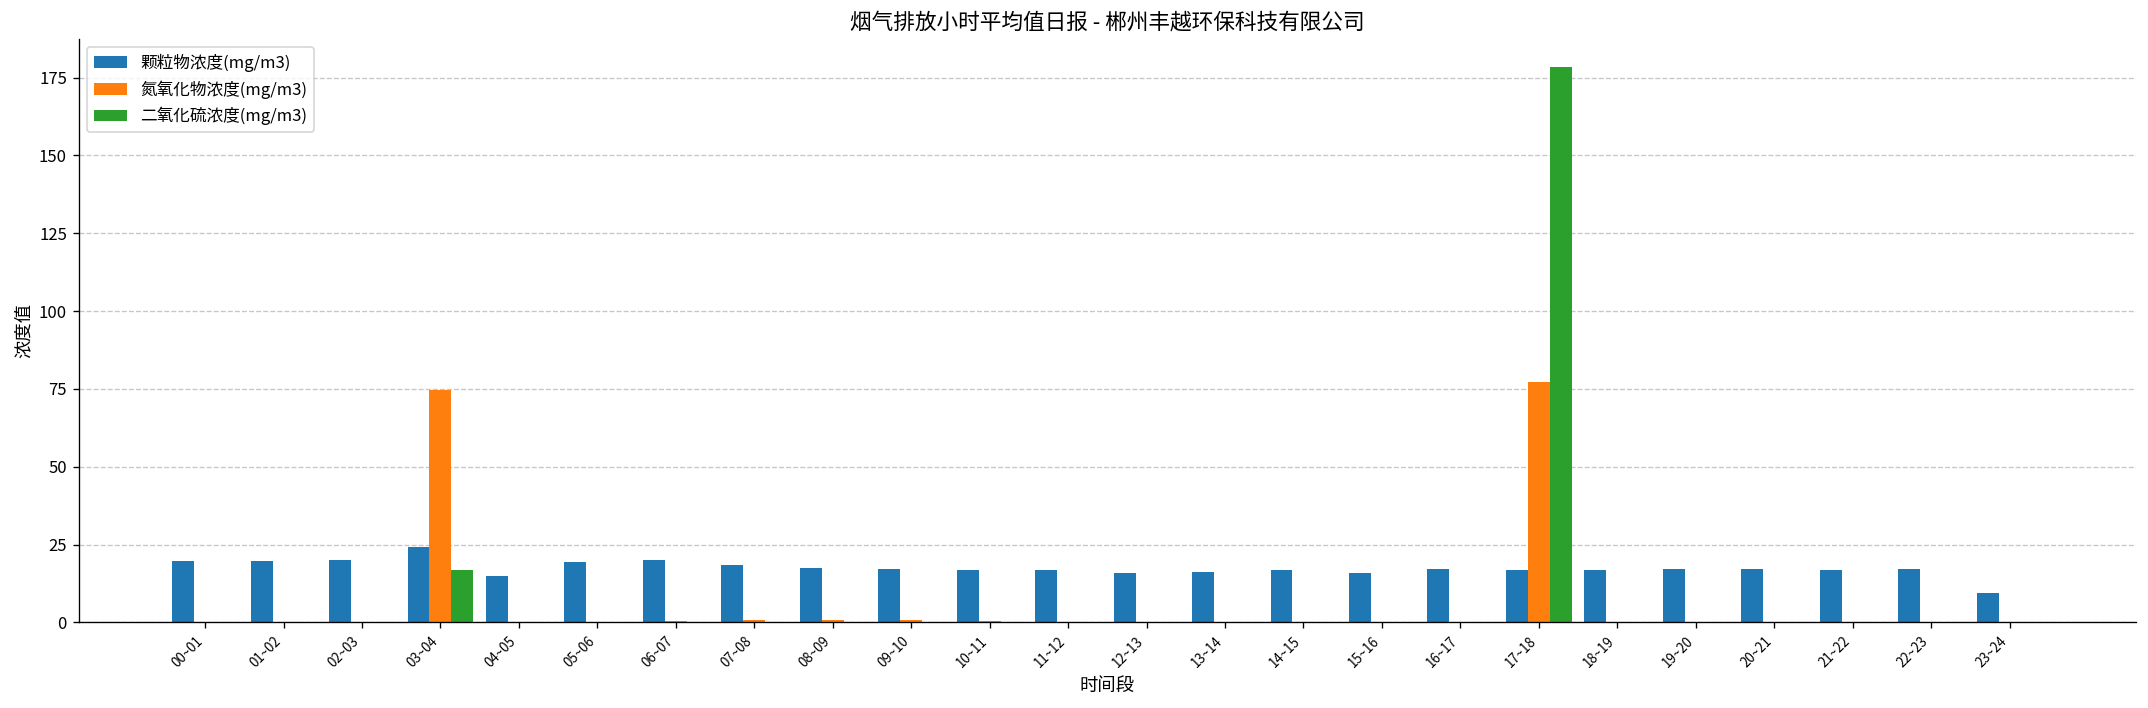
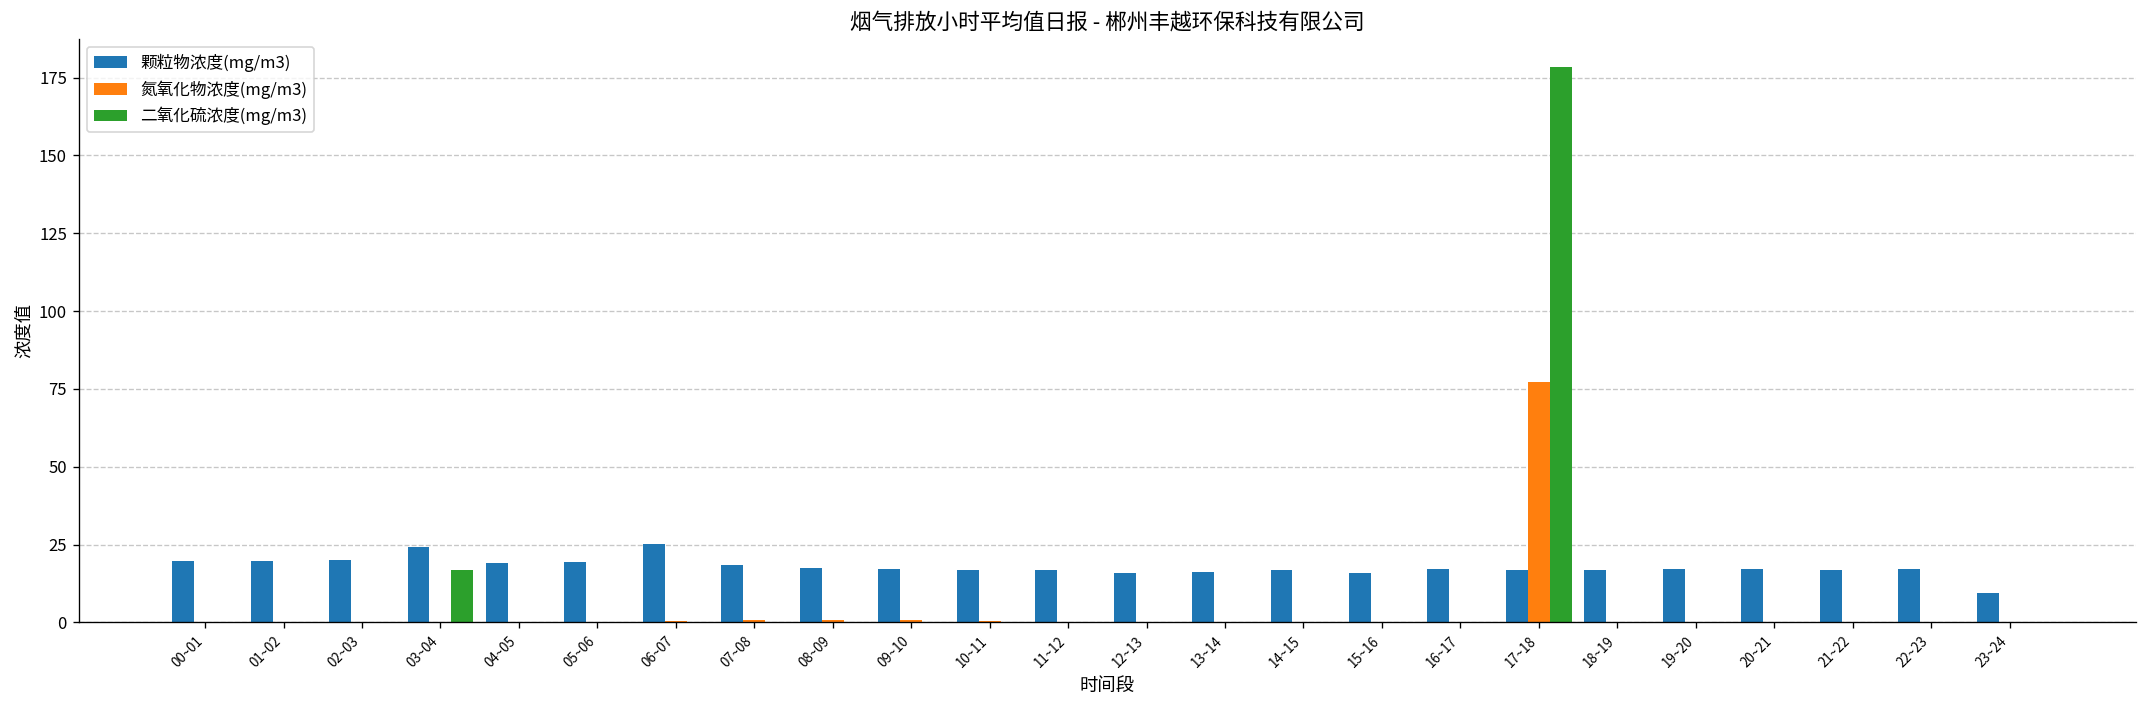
氮氧化物浓度(mg/m3), 03~04: 75 -> 0
颗粒物浓度(mg/m3), 04~05: 15 -> 19
颗粒物浓度(mg/m3), 06~07: 20 -> 25
